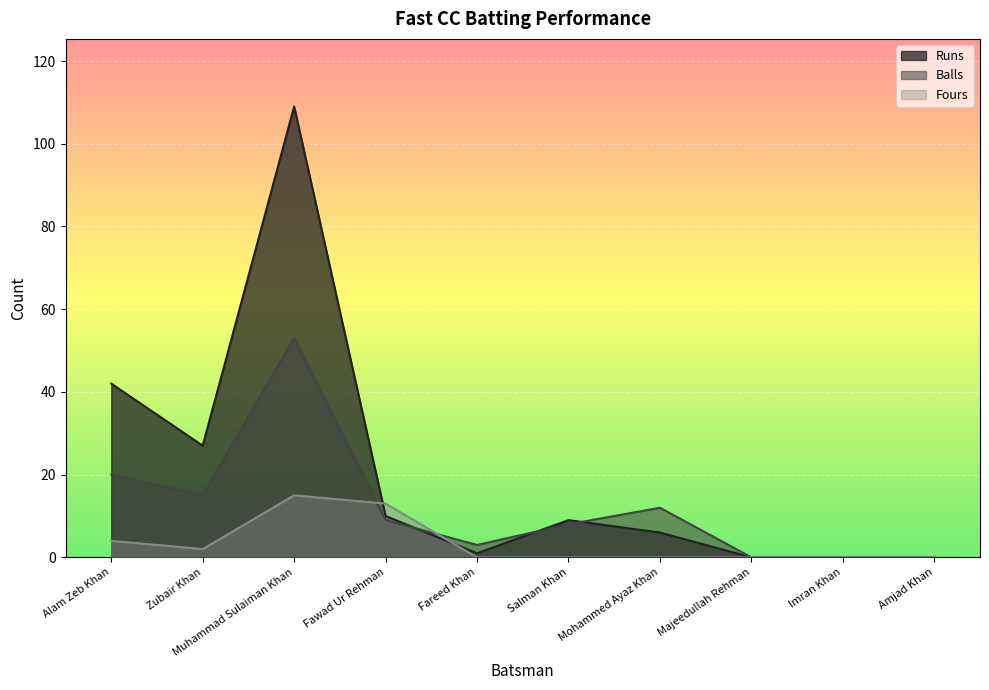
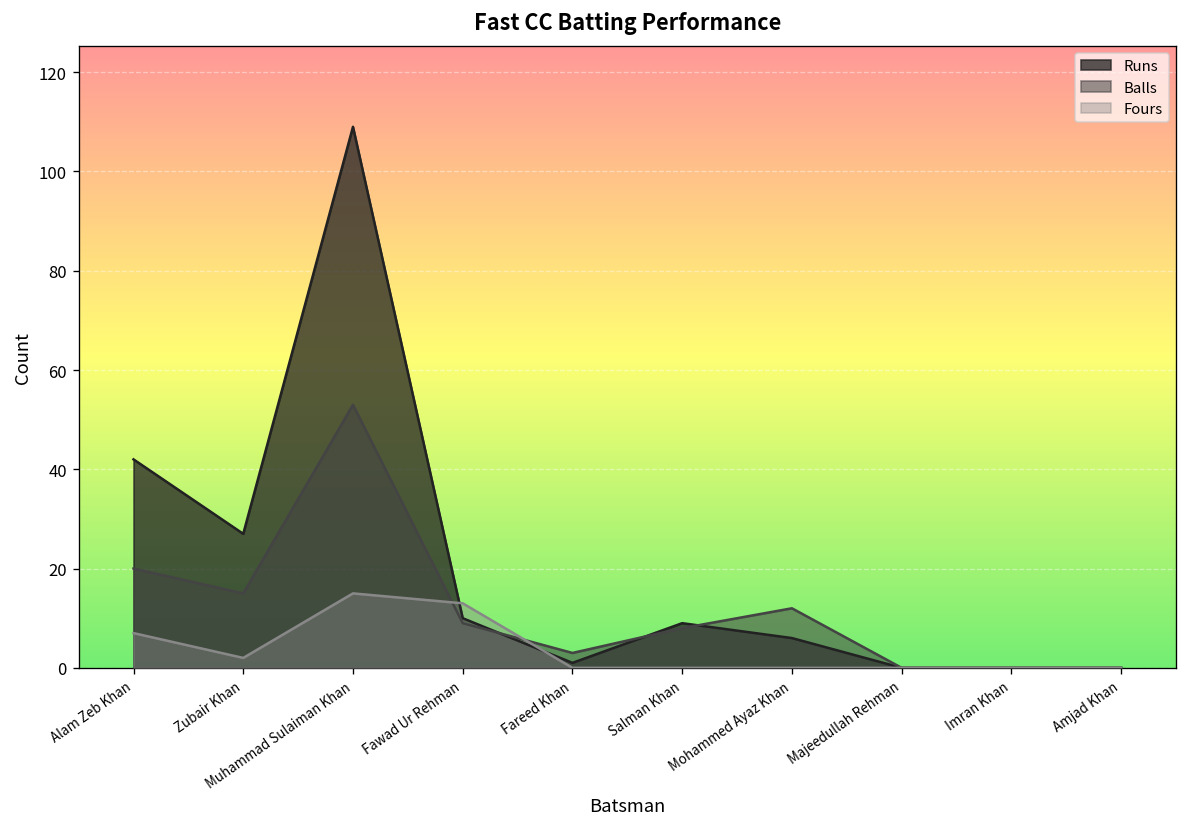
Fours, Alam Zeb Khan: 4 -> 7
